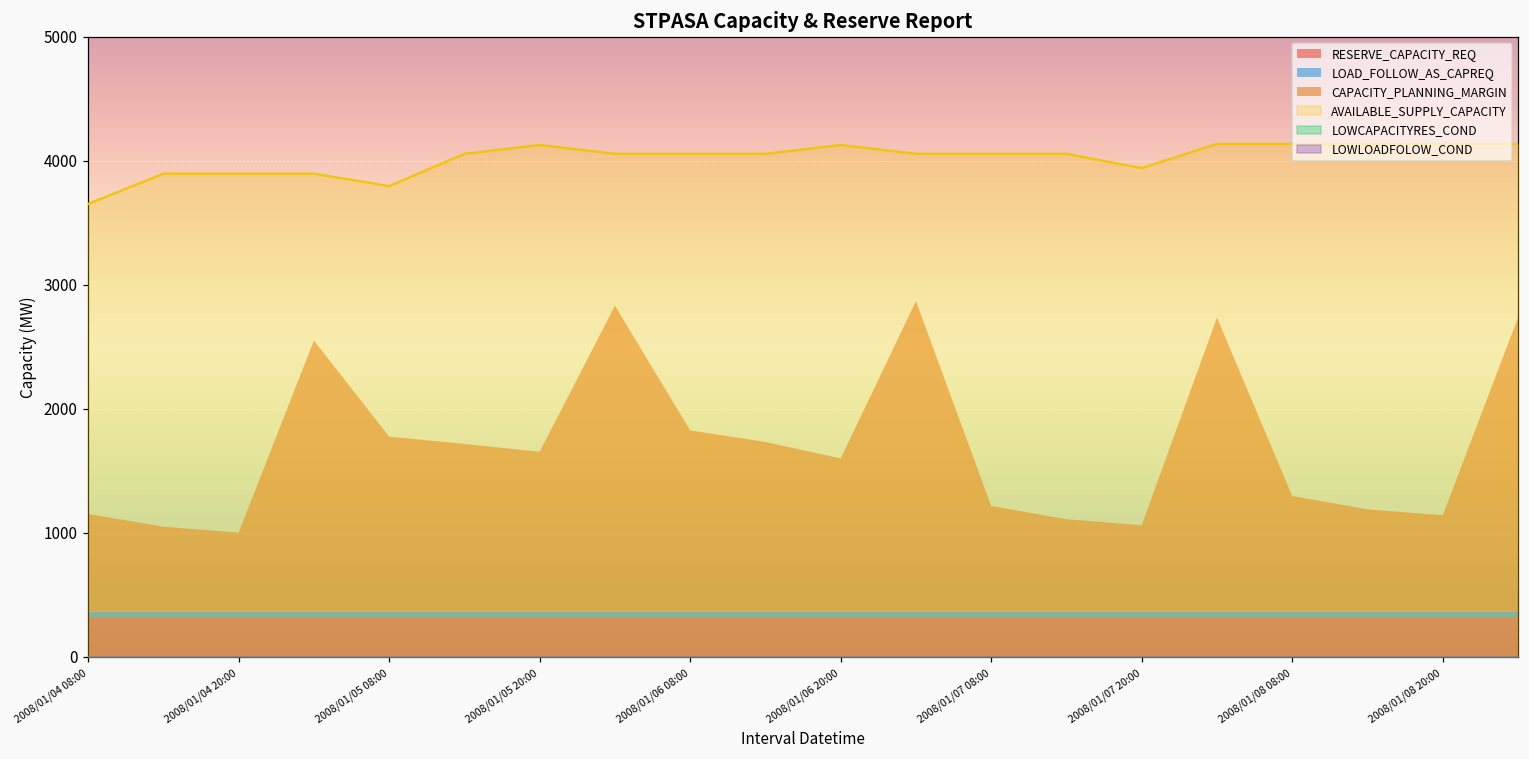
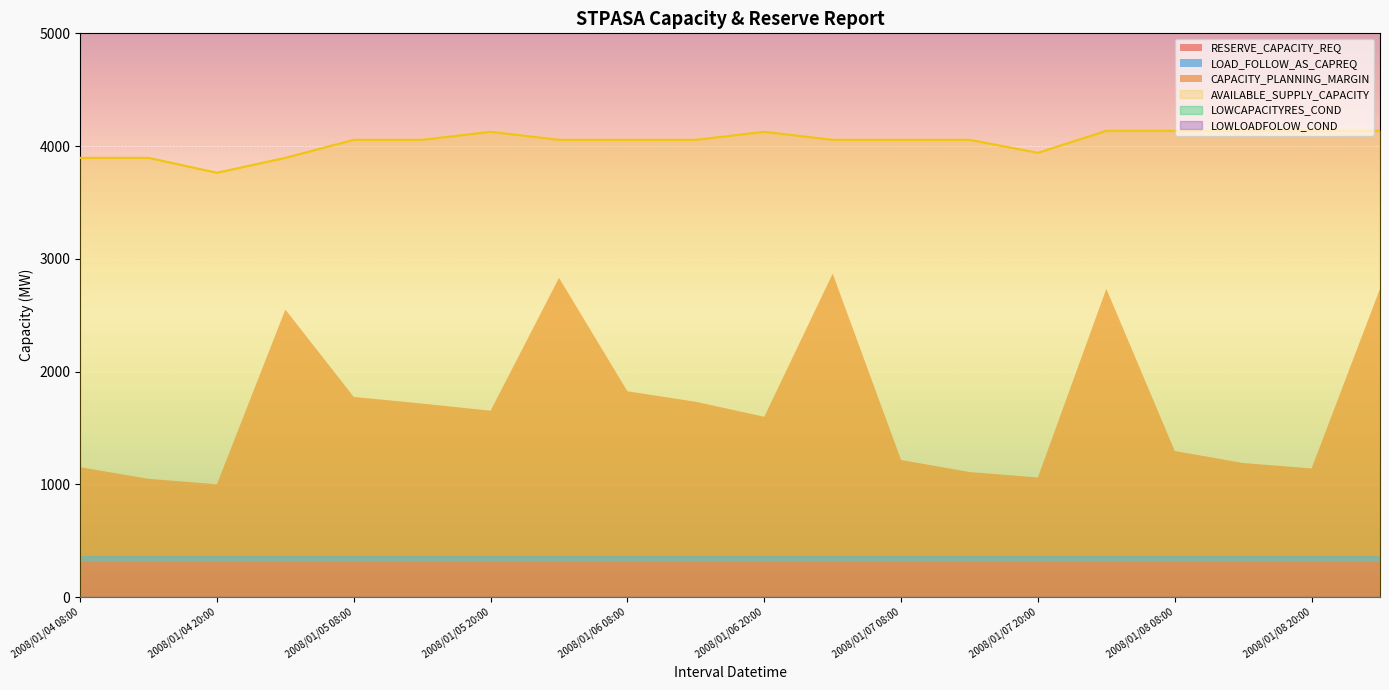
AVAILABLE_SUPPLY_CAPACITY, 2008/01/04 08:00: 3650 -> 3900
AVAILABLE_SUPPLY_CAPACITY, 2008/01/04 20:00: 3900 -> 3760
AVAILABLE_SUPPLY_CAPACITY, 2008/01/05 08:00: 3800 -> 4060
